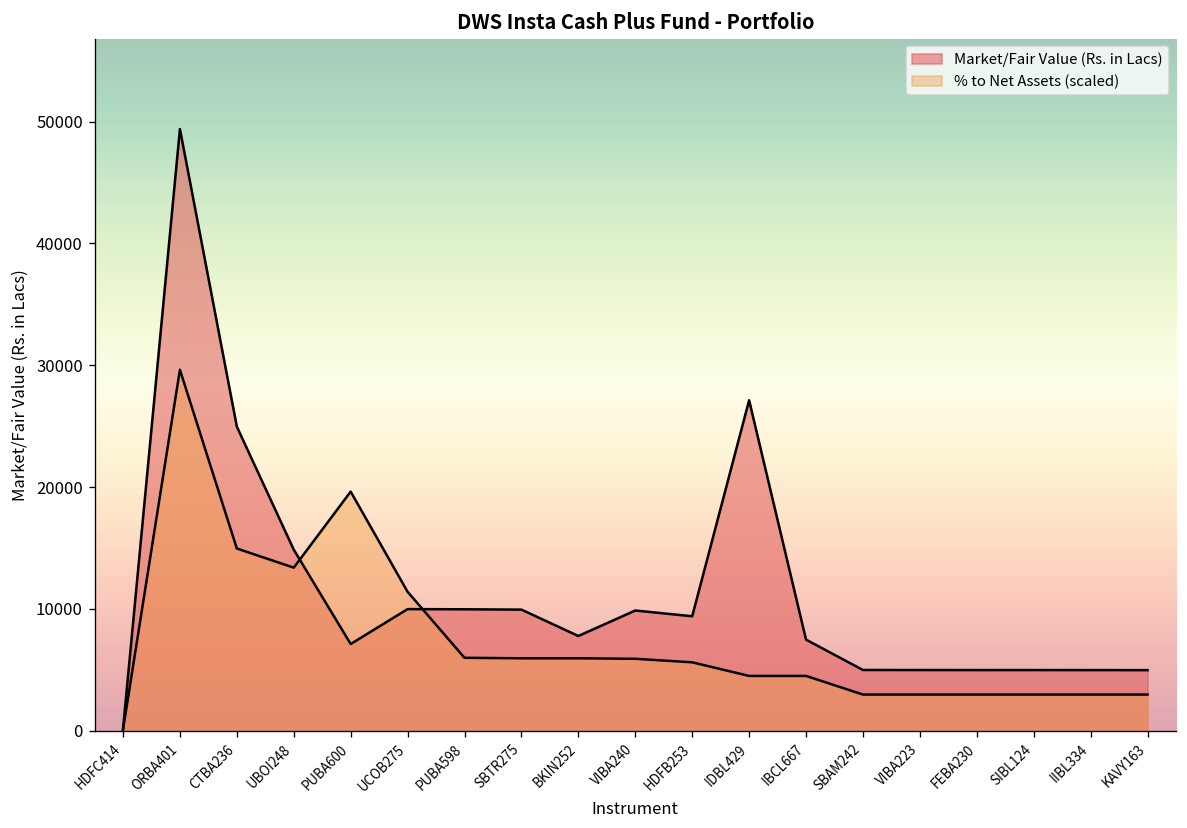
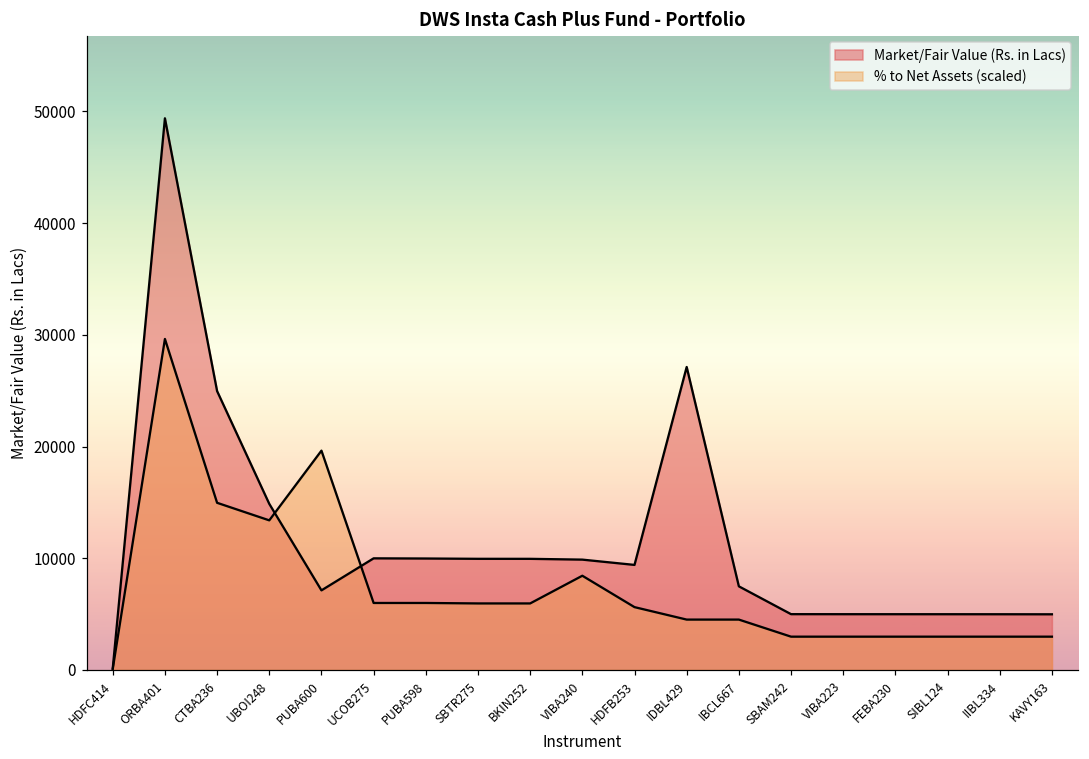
% to Net Assets (scaled), UCOB275: 11400 -> 6000
Market/Fair Value (Rs. in Lacs), BKIN252: 7800 -> 9900
% to Net Assets (scaled), VIBA240: 5900 -> 8400
